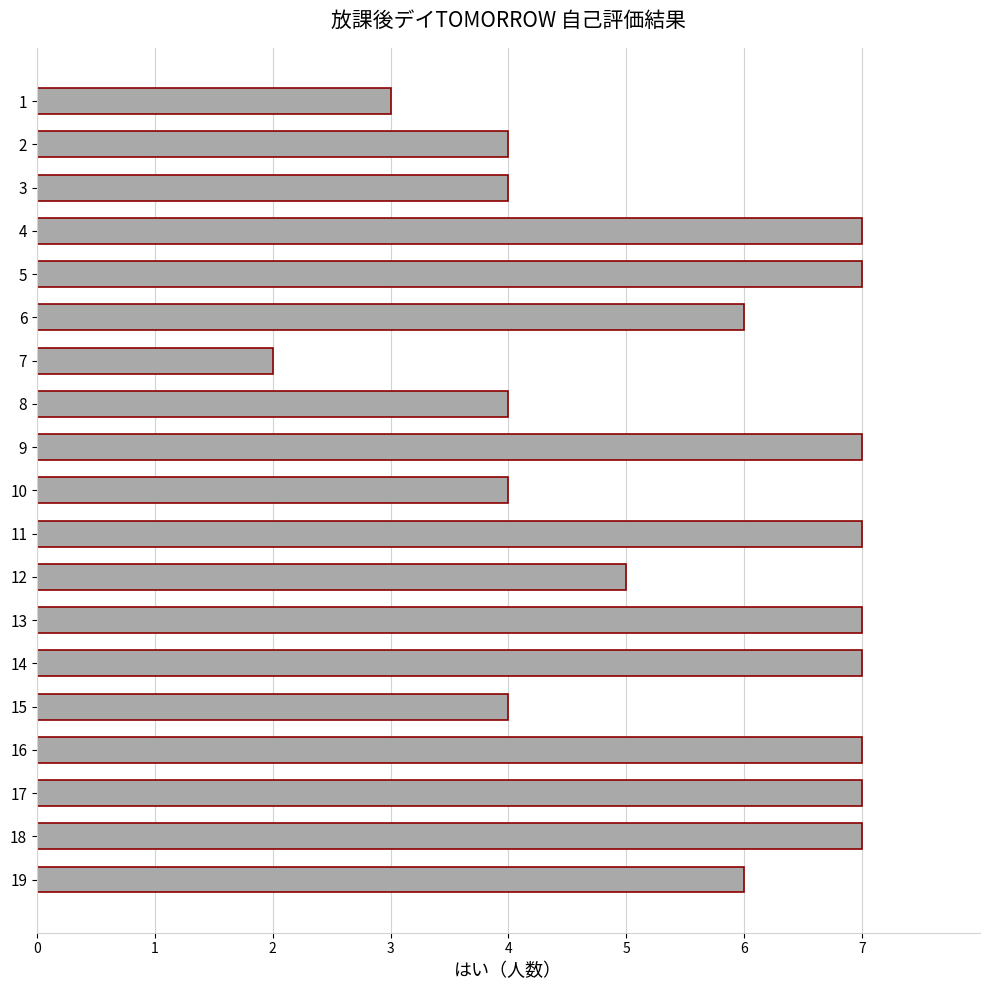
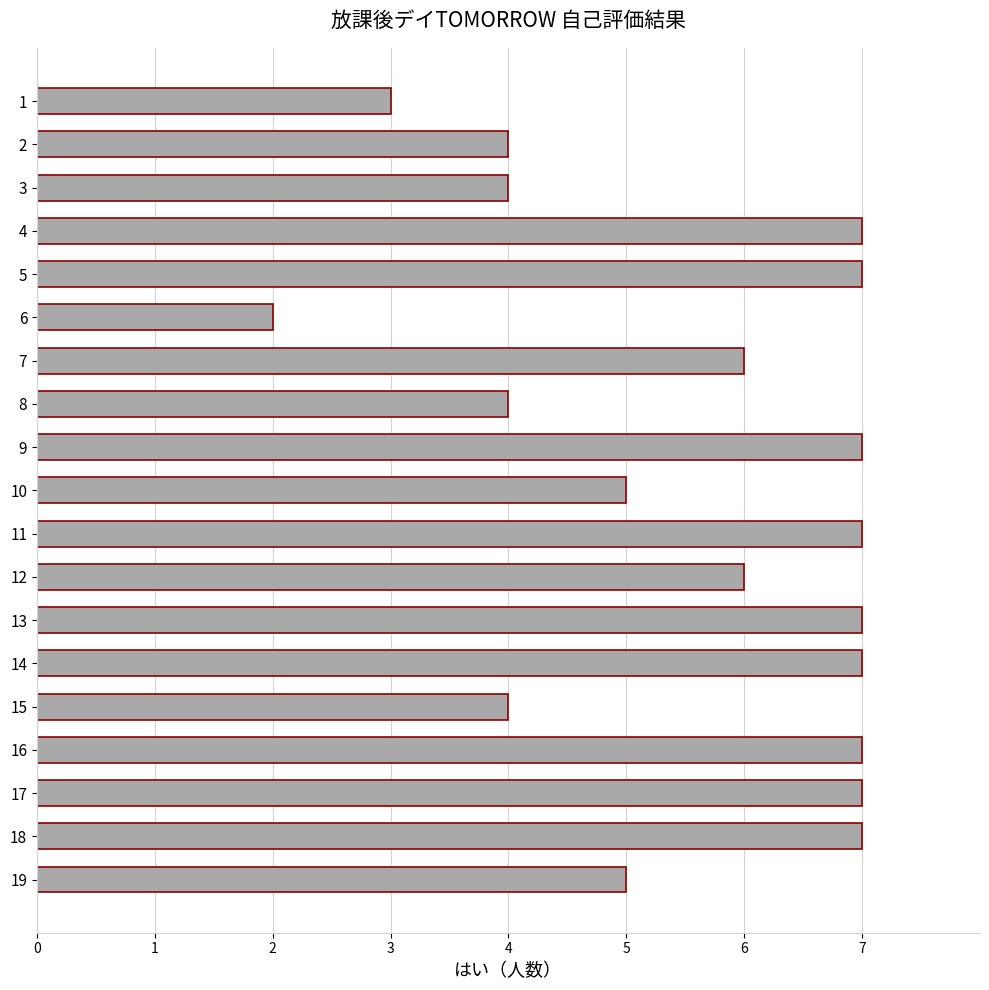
6: 6 -> 2
7: 2 -> 6
10: 4 -> 5
12: 5 -> 6
19: 6 -> 5
